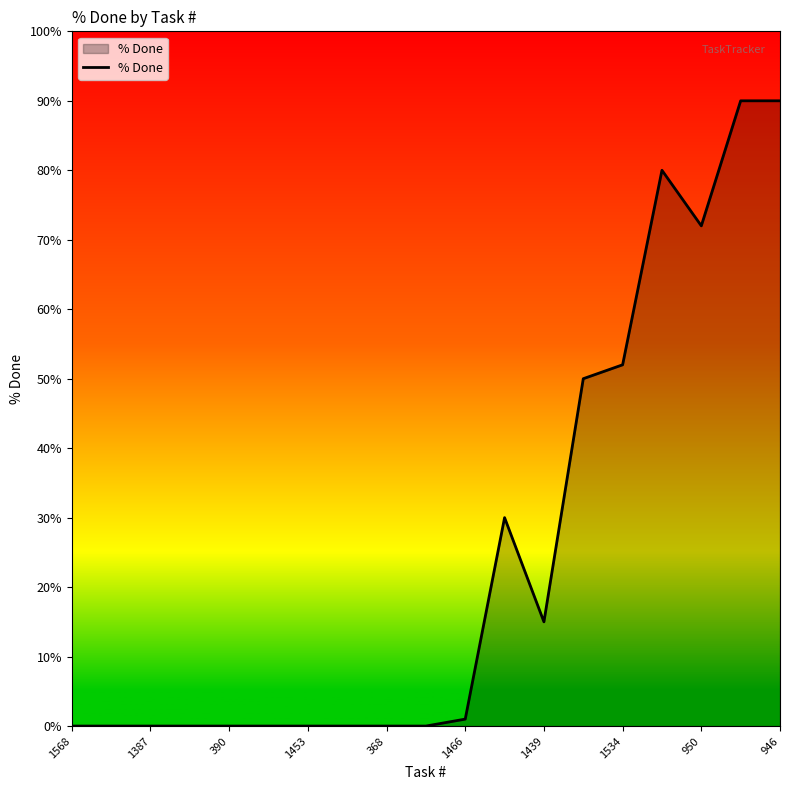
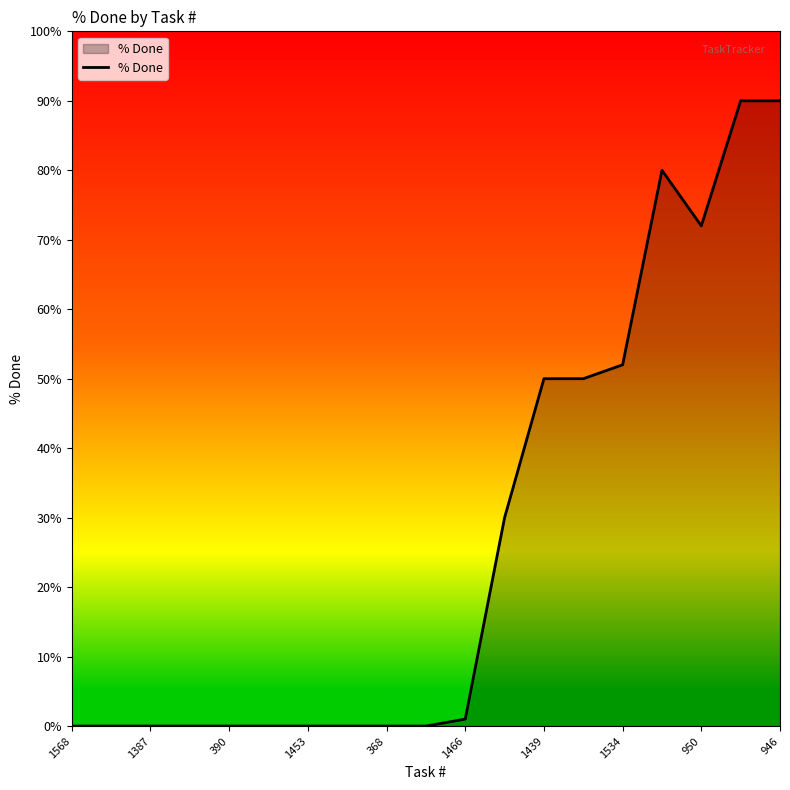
1439: 15% -> 50%
